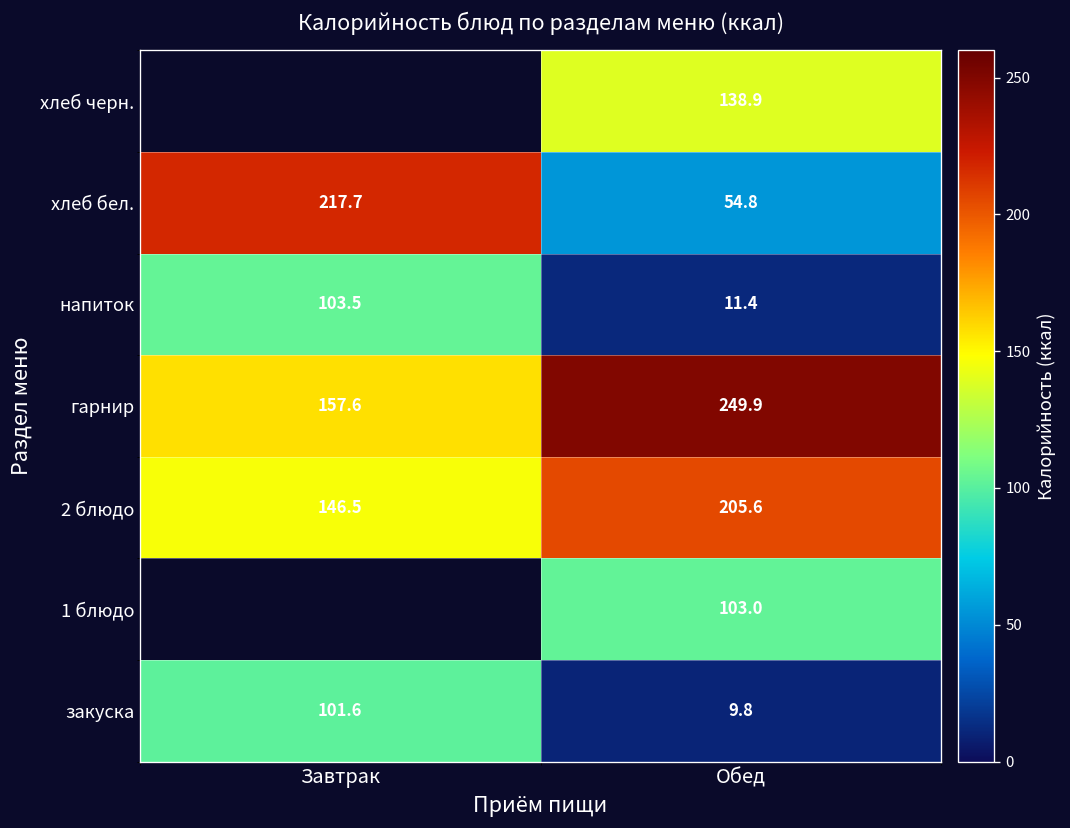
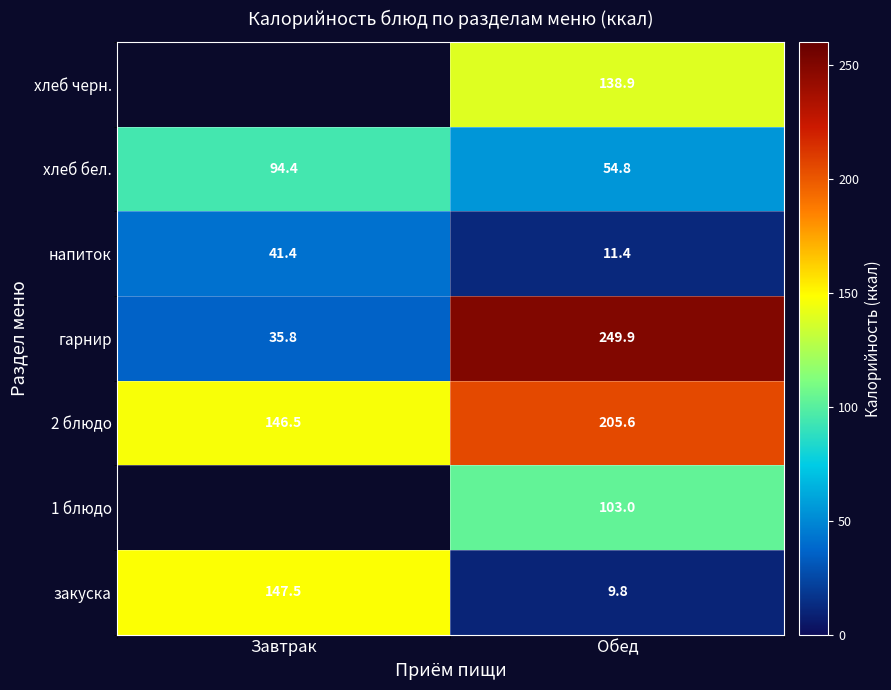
хлеб бел., Завтрак: 217.7 -> 94.4
напиток, Завтрак: 103.5 -> 41.4
гарнир, Завтрак: 157.6 -> 35.8
закуска, Завтрак: 101.6 -> 147.5
